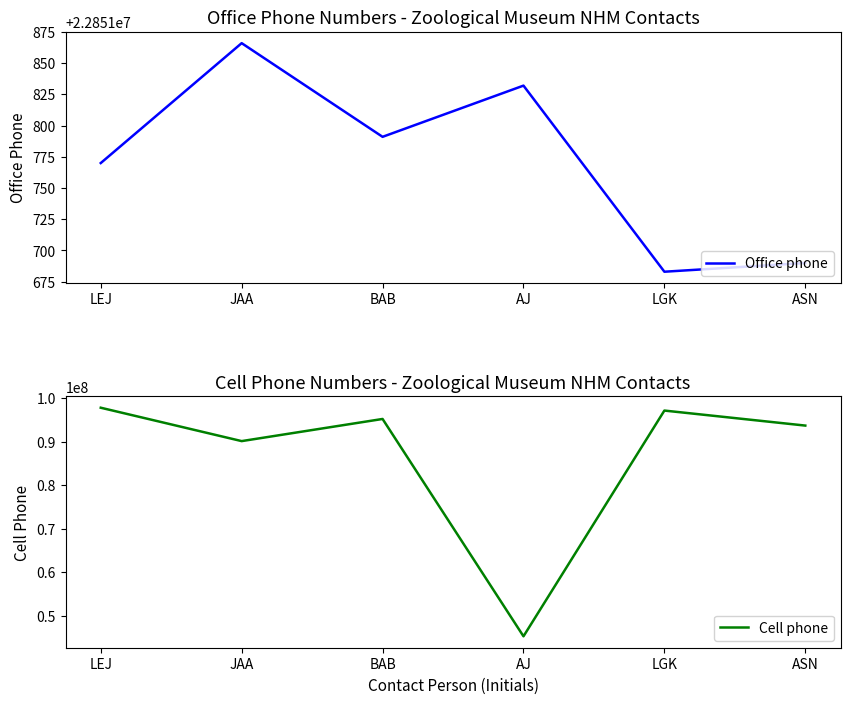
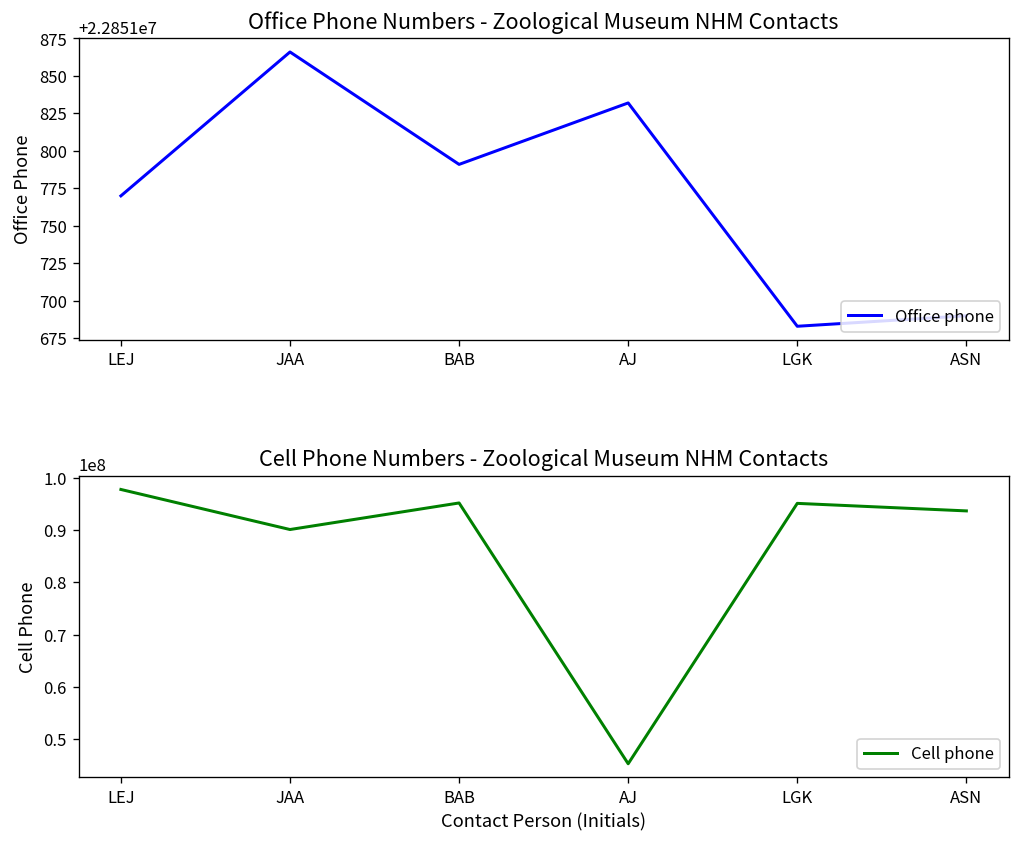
Cell Phone Numbers - Zoological Museum NHM Contacts, LGK: 97000000 -> 95000000
